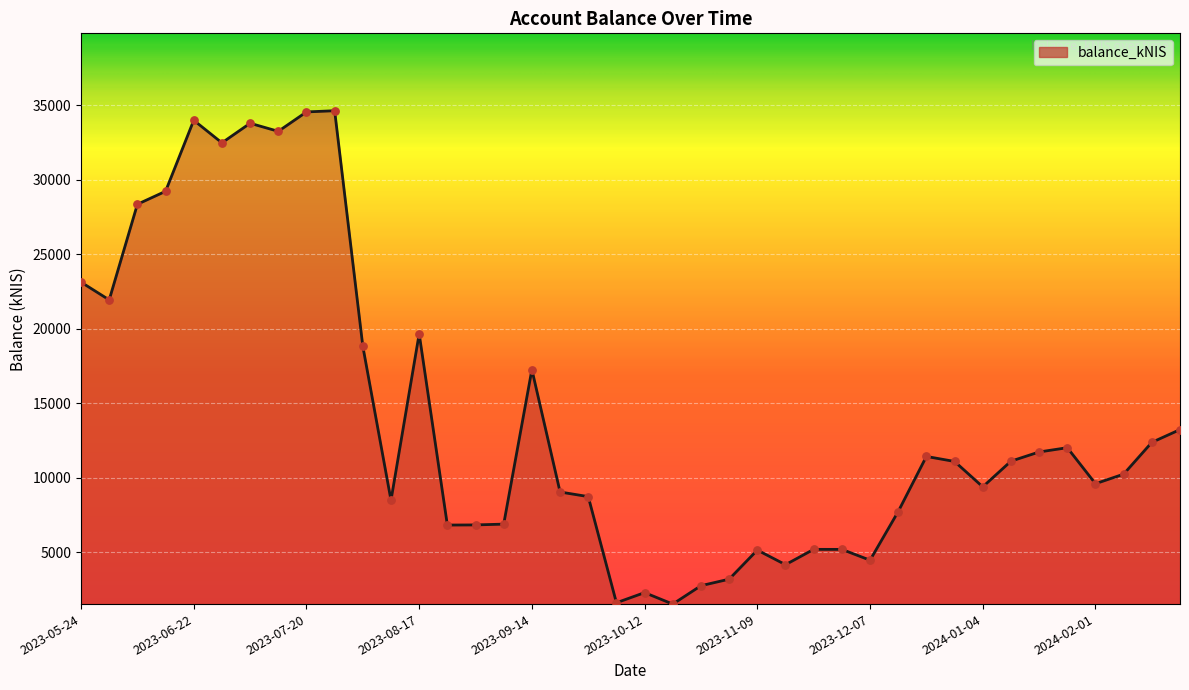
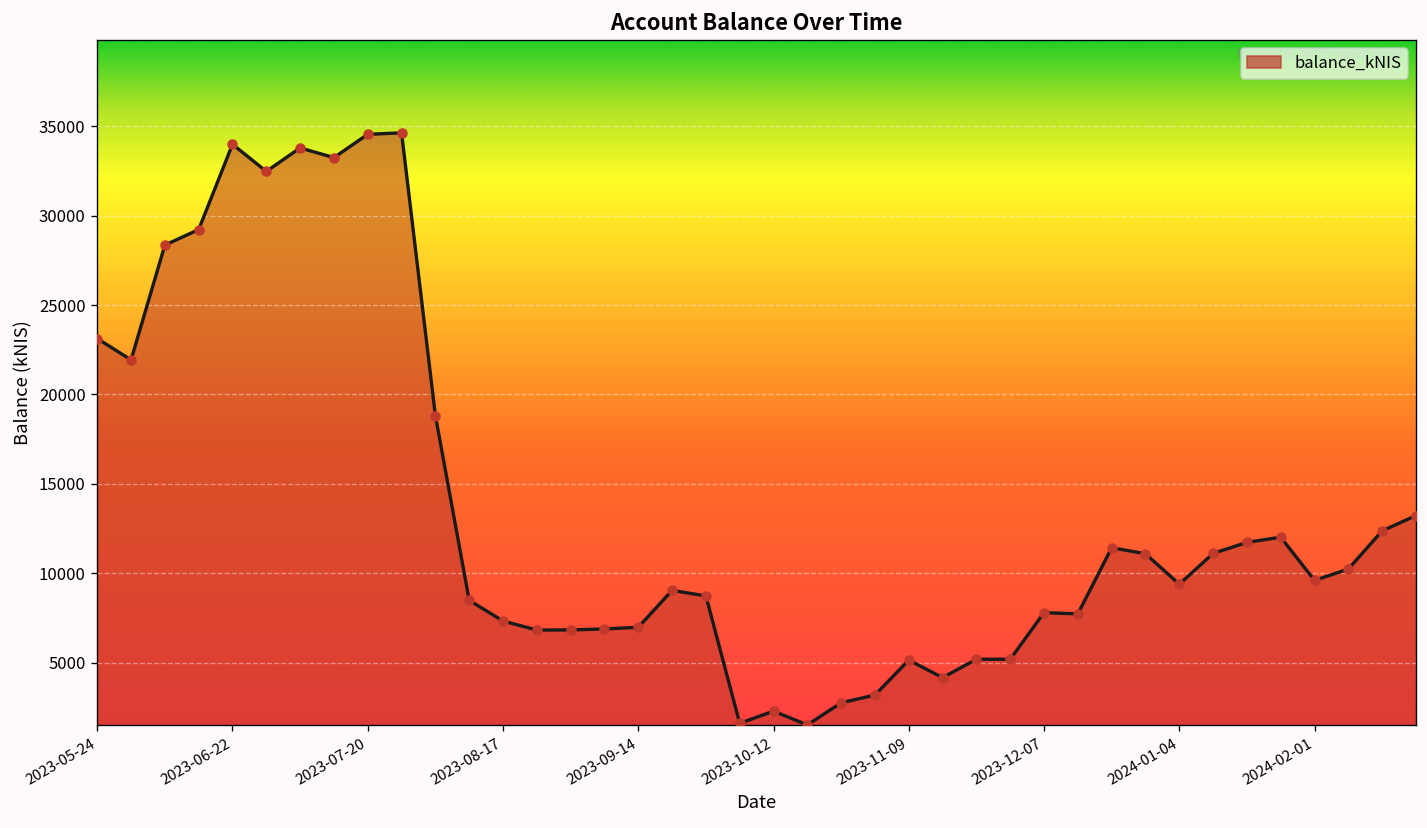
2023-08-17: 19700 -> 7300
2023-09-14: 17300 -> 7000
2023-12-07: 4500 -> 7800
